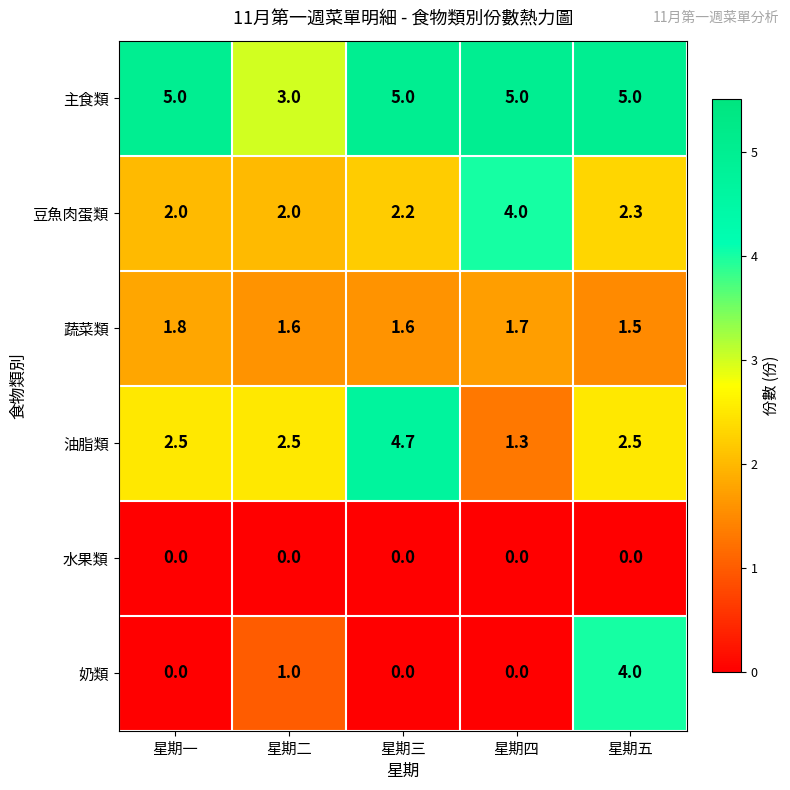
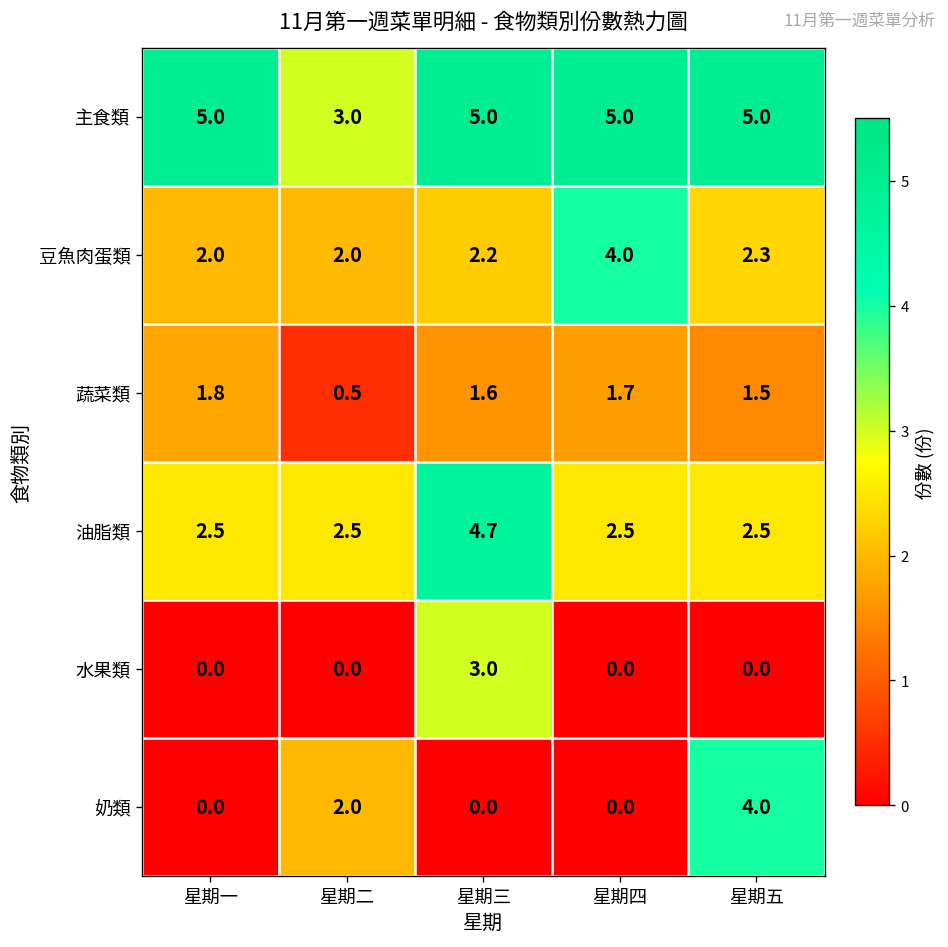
蔬菜類, 星期二: 1.6 -> 0.5
油脂類, 星期四: 1.3 -> 2.5
水果類, 星期三: 0.0 -> 3.0
奶類, 星期二: 1.0 -> 2.0
